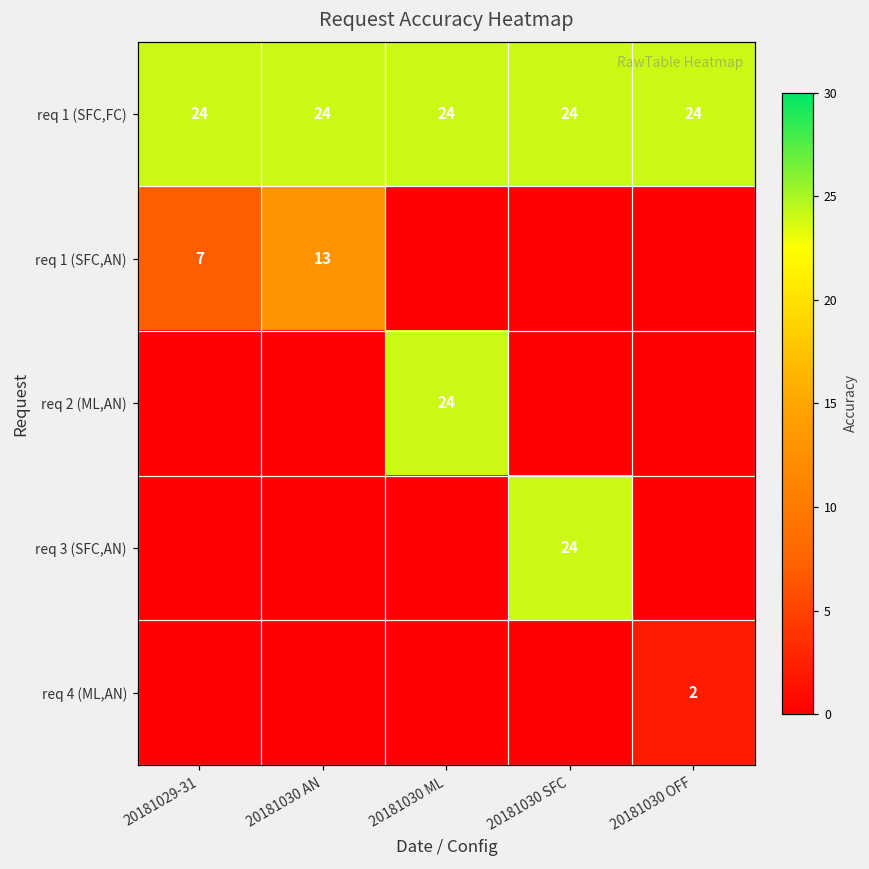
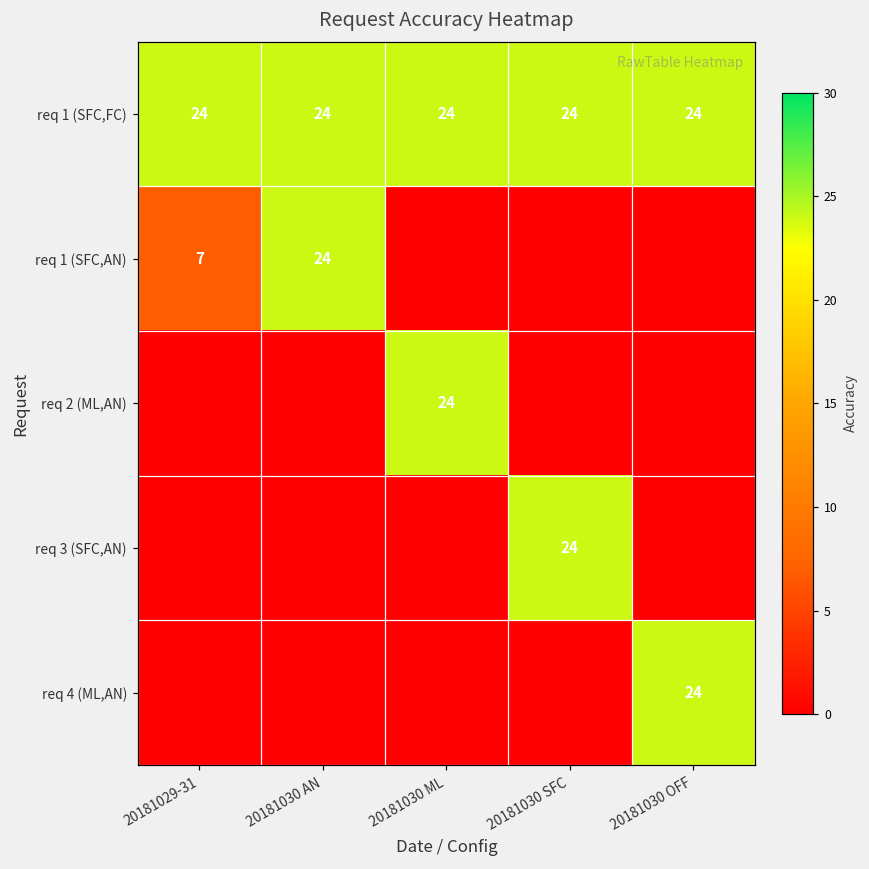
req 1 (SFC,AN), 20181030 AN: 13 -> 24
req 4 (ML,AN), 20181030 OFF: 2 -> 24
